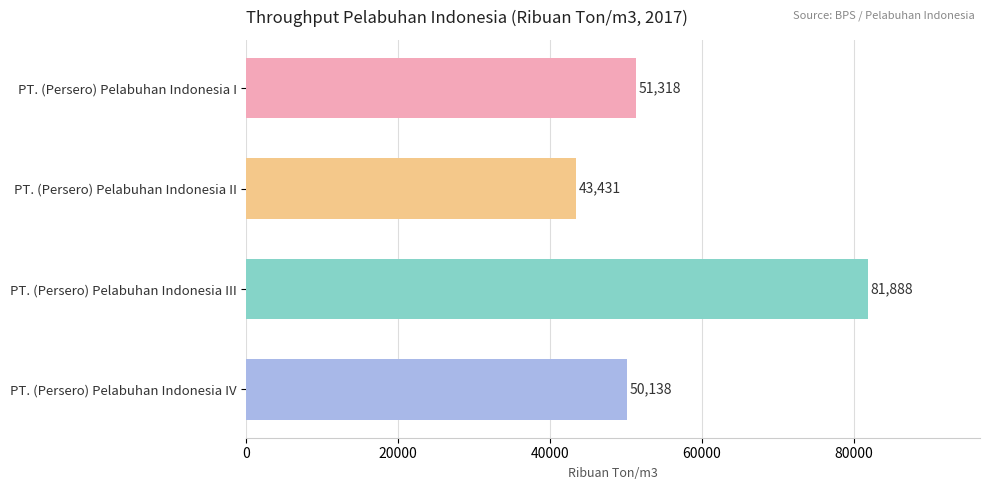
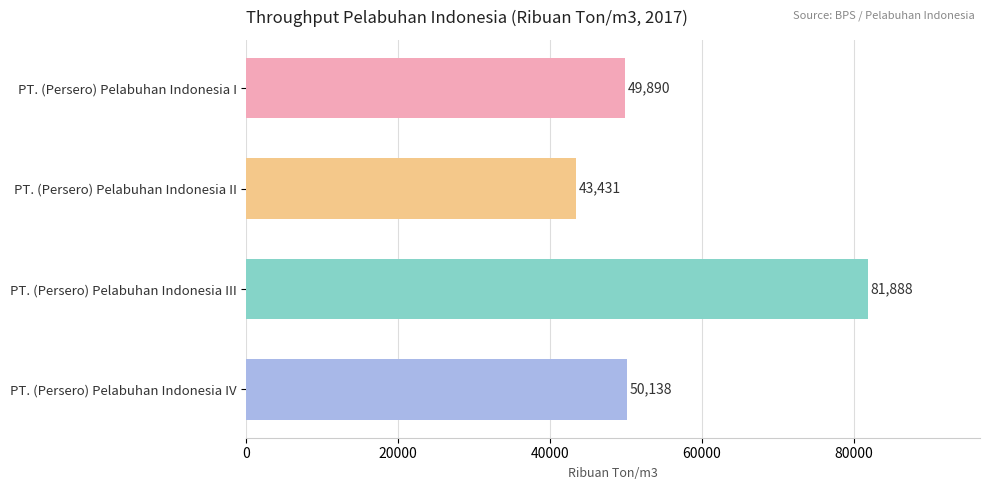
PT. (Persero) Pelabuhan Indonesia I: 51,318 -> 49,890
